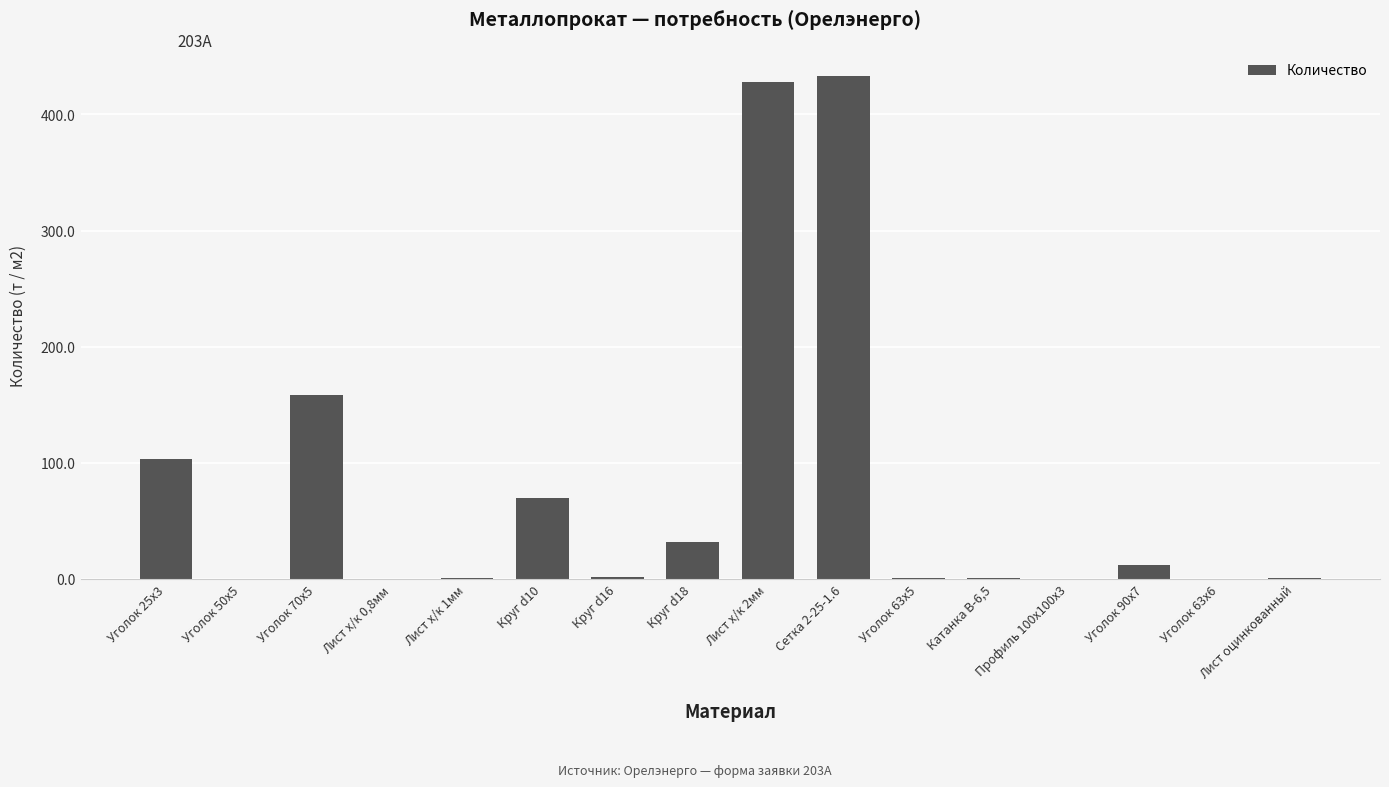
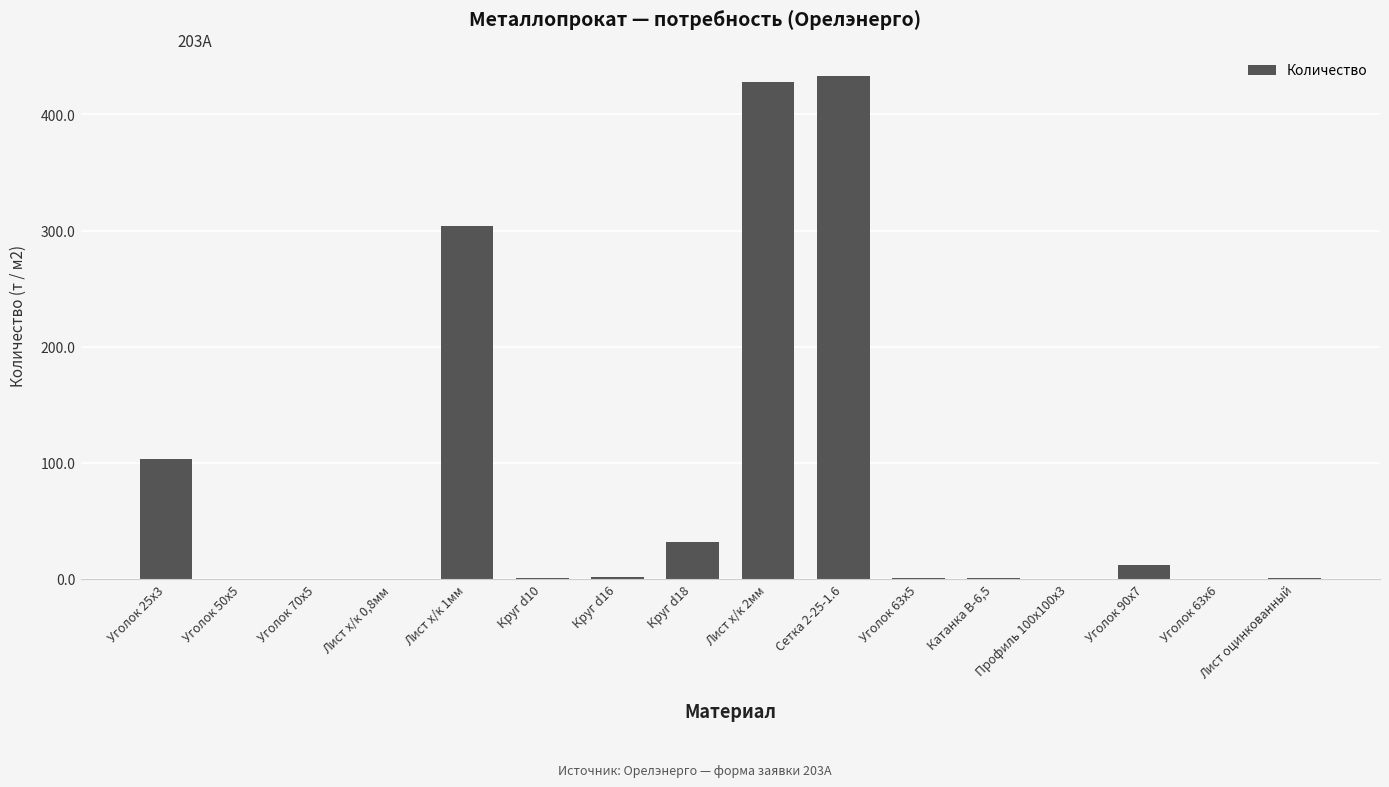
Уголок 70х5: 159 -> 0
Лист х/к 1мм: 1 -> 304
Круг d10: 70 -> 1
